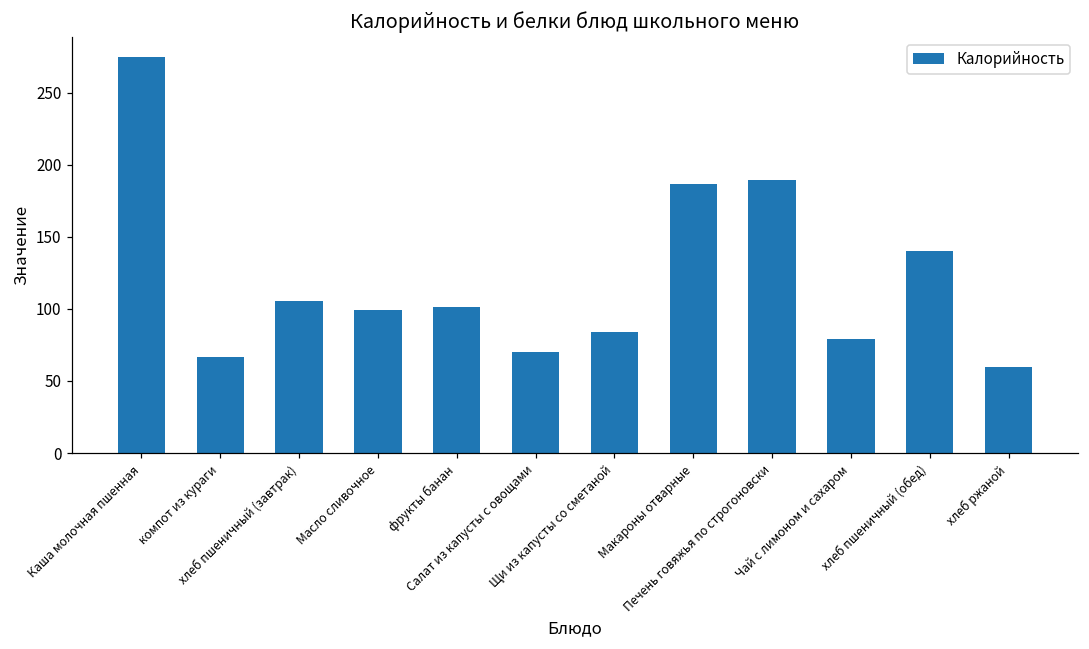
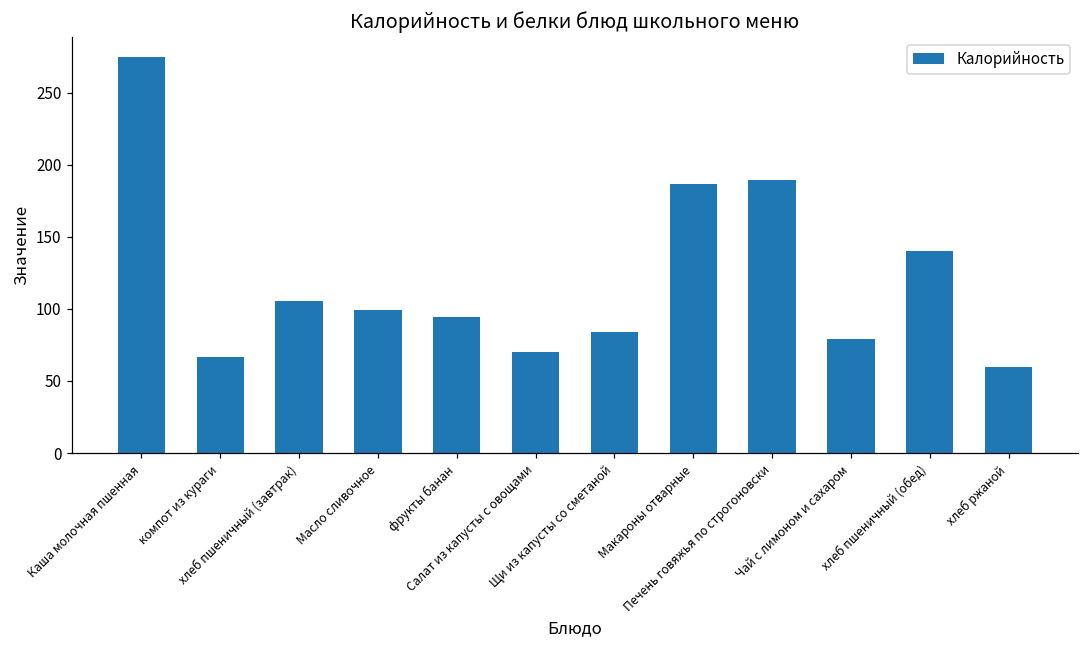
фрукты банан: 101 -> 95
